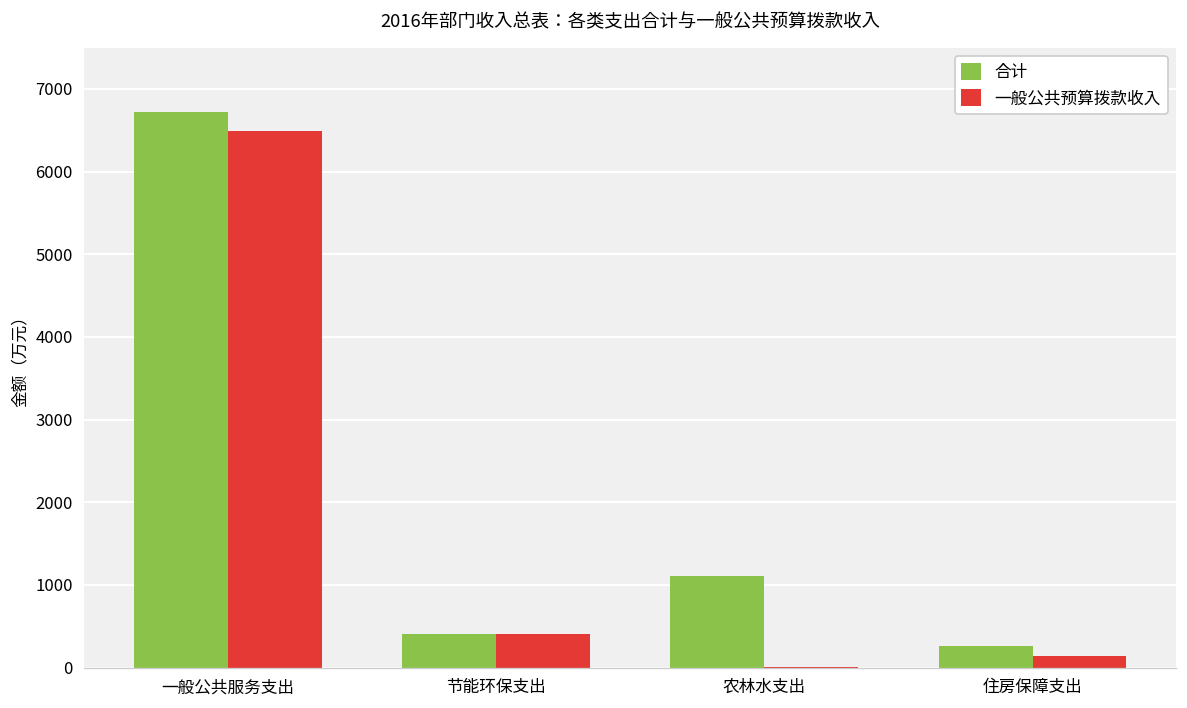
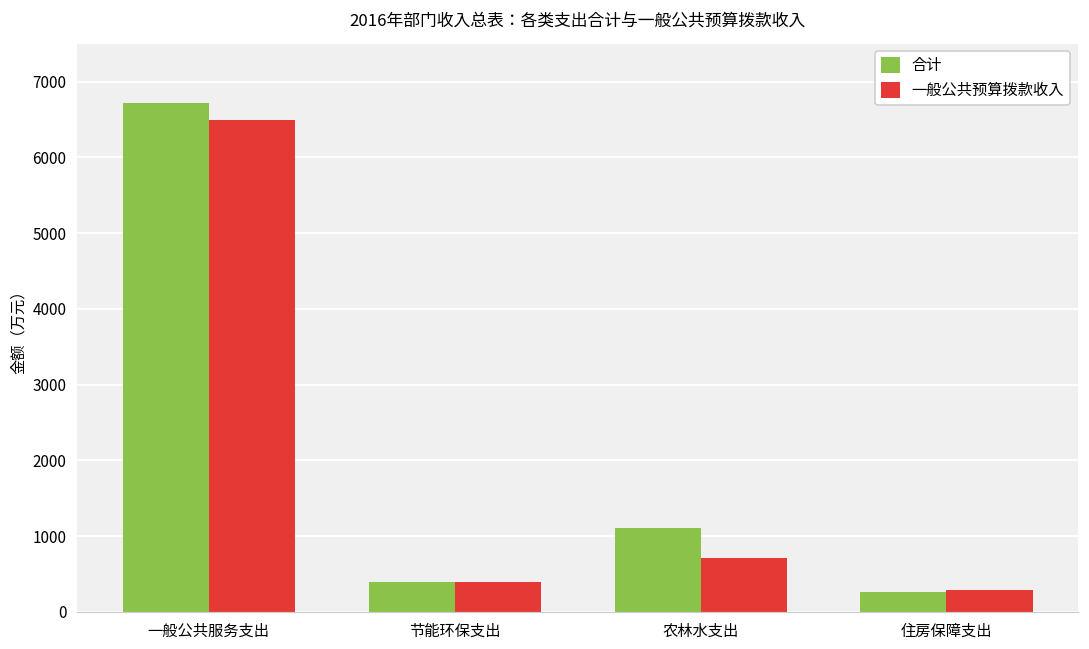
一般公共预算拨款收入, 农林水支出: 0 -> 700
一般公共预算拨款收入, 住房保障支出: 100 -> 300
